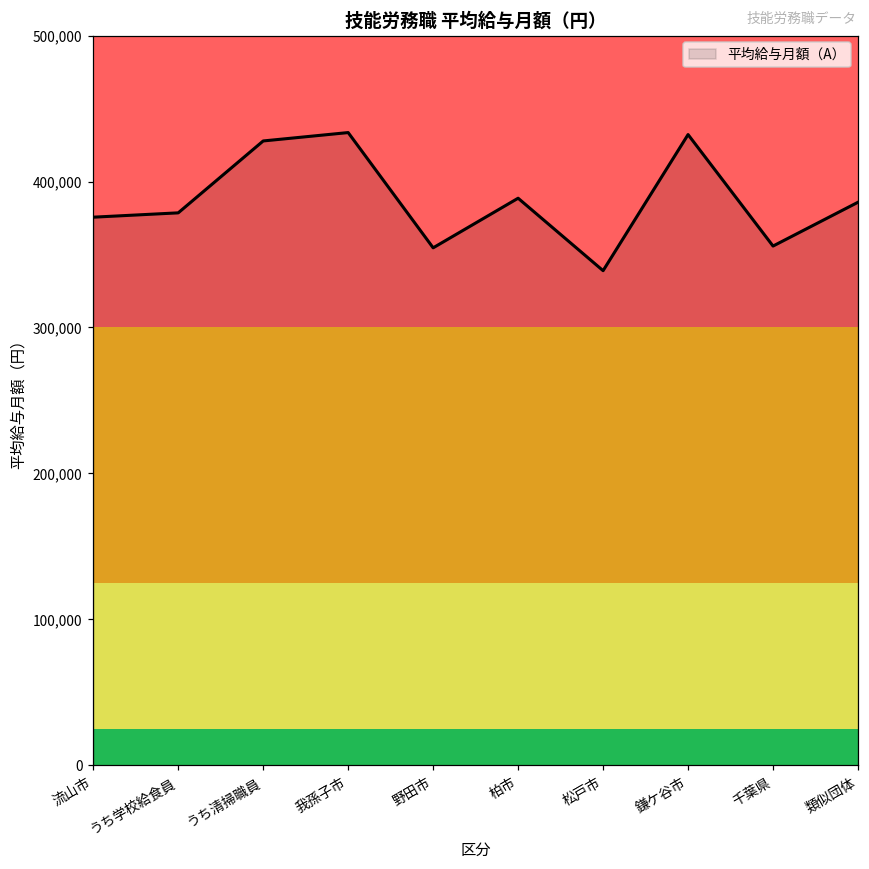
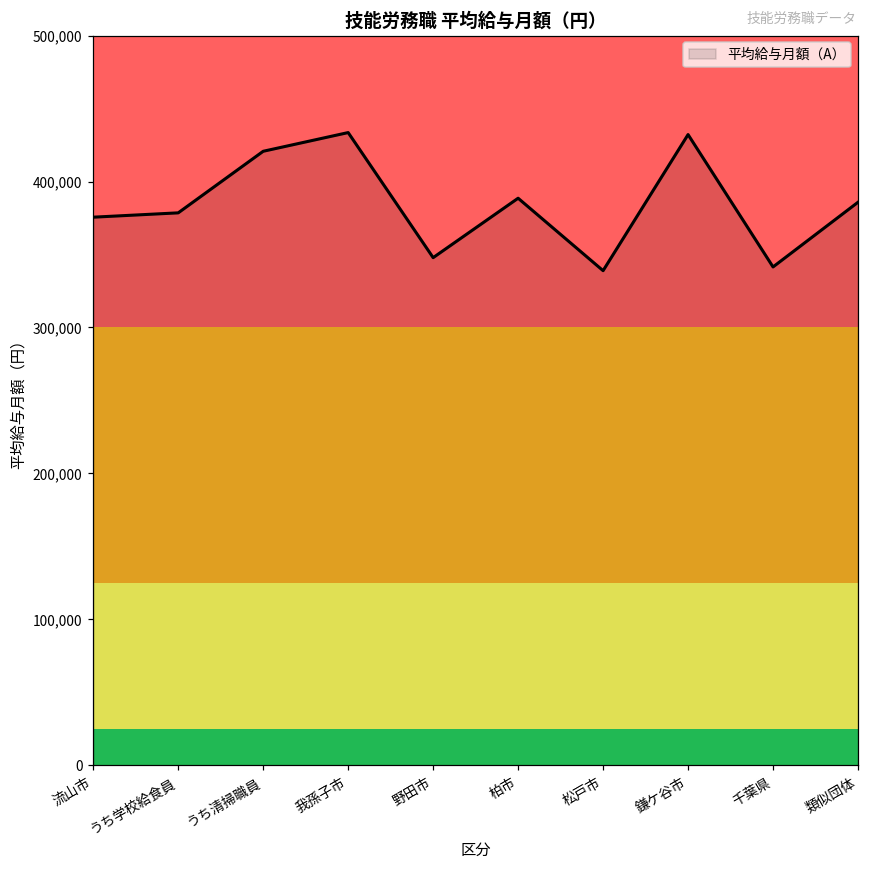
うち清掃職員: 428,000 -> 421,000
野田市: 355,000 -> 348,000
千葉県: 356,000 -> 341,000
